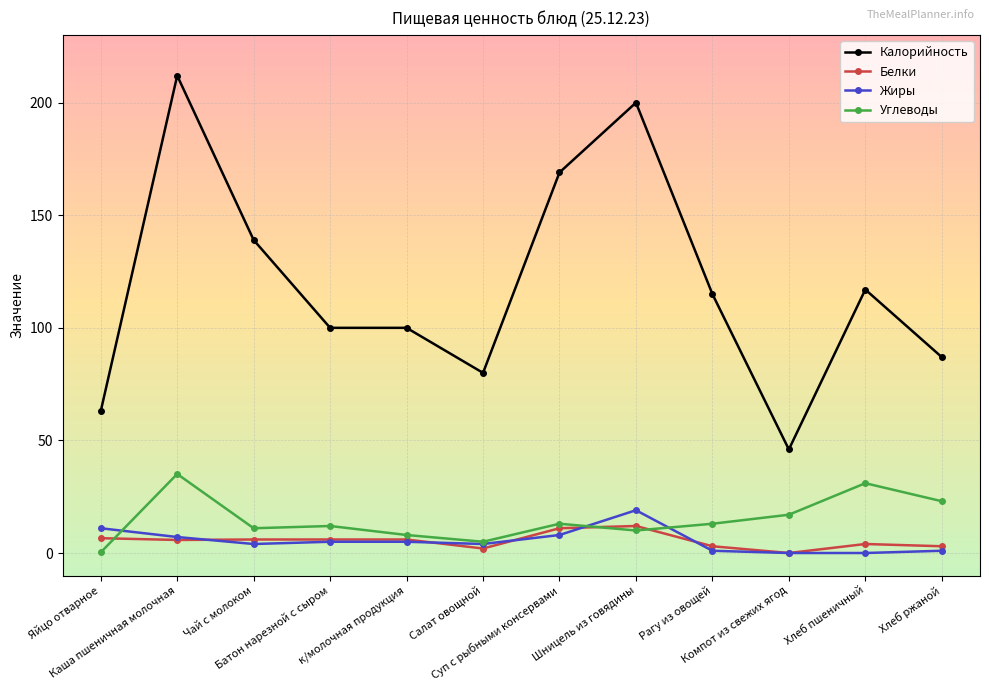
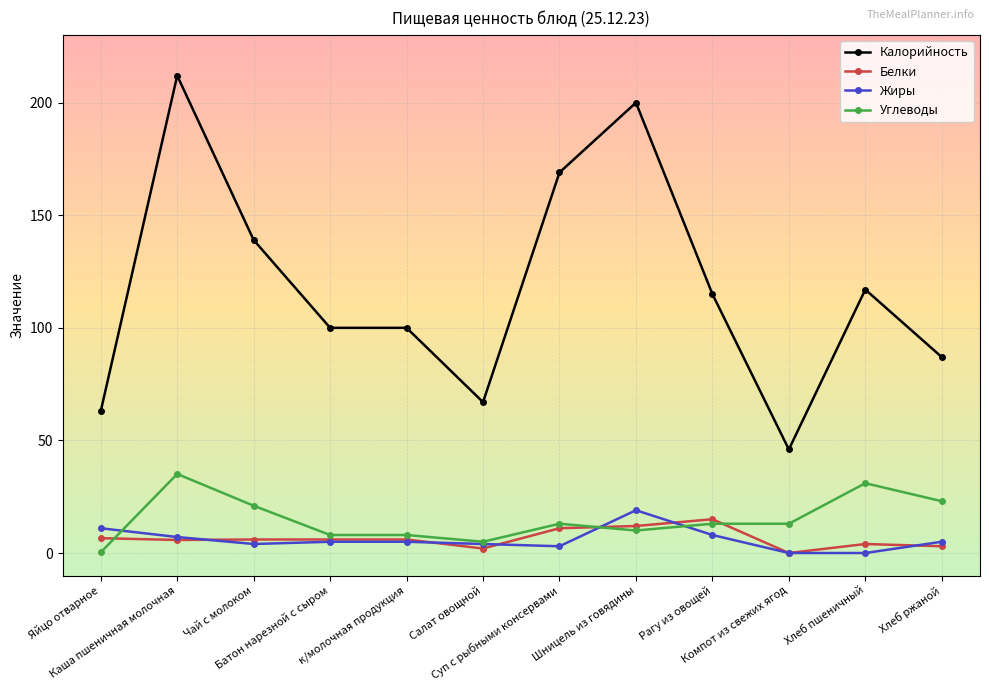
Углеводы, Чай с молоком: 11 -> 21
Углеводы, Батон нарезной с сыром: 12 -> 8
Калорийность, Салат овощной: 80 -> 67
Жиры, Суп с рыбными консервами: 8 -> 3
Белки, Рагу из овощей: 3 -> 15
Жиры, Рагу из овощей: 1 -> 8
Углеводы, Компот из свежих ягод: 17 -> 13
Жиры, Хлеб ржаной: 1 -> 5
